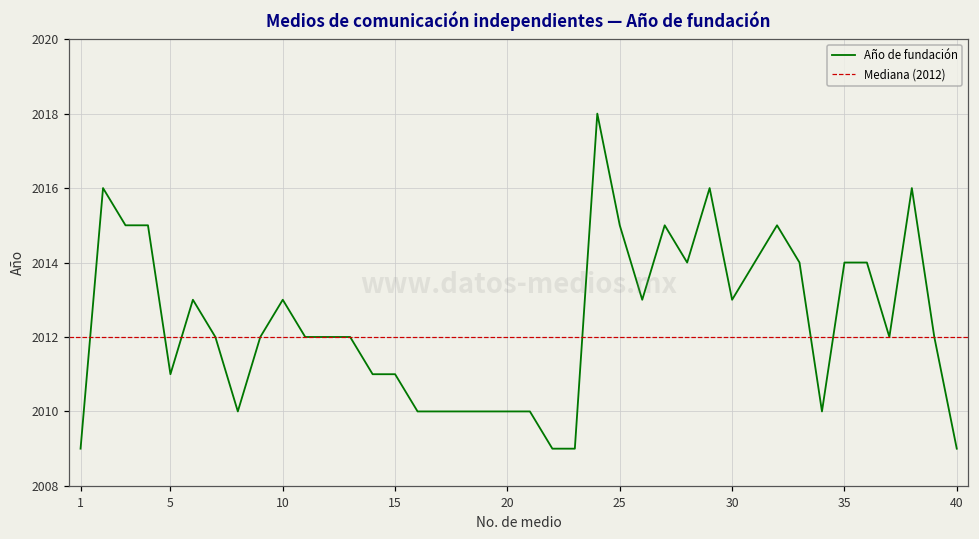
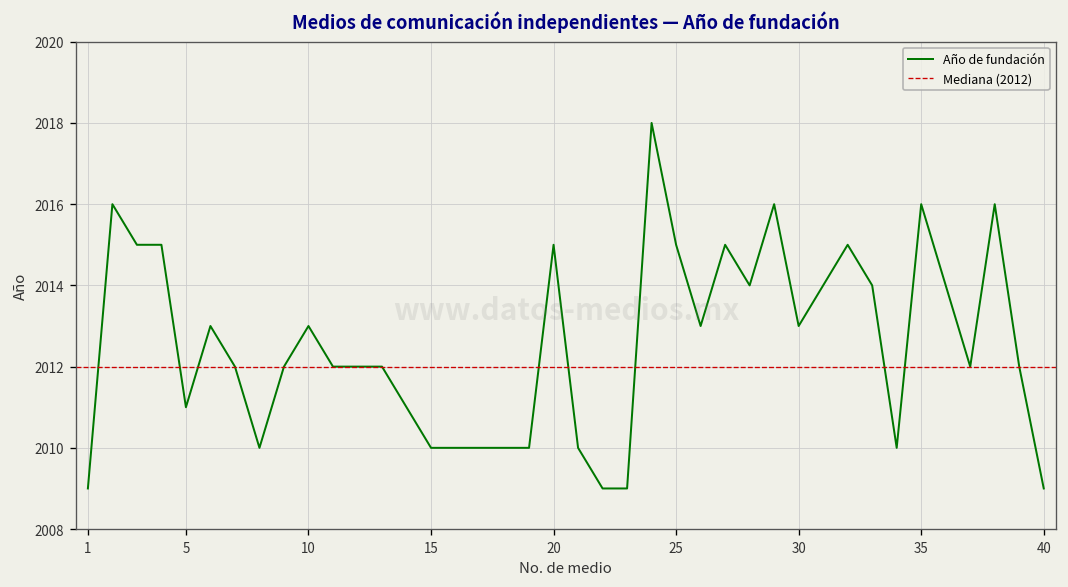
15: 2011 -> 2010
20: 2010 -> 2015
35: 2014 -> 2016
